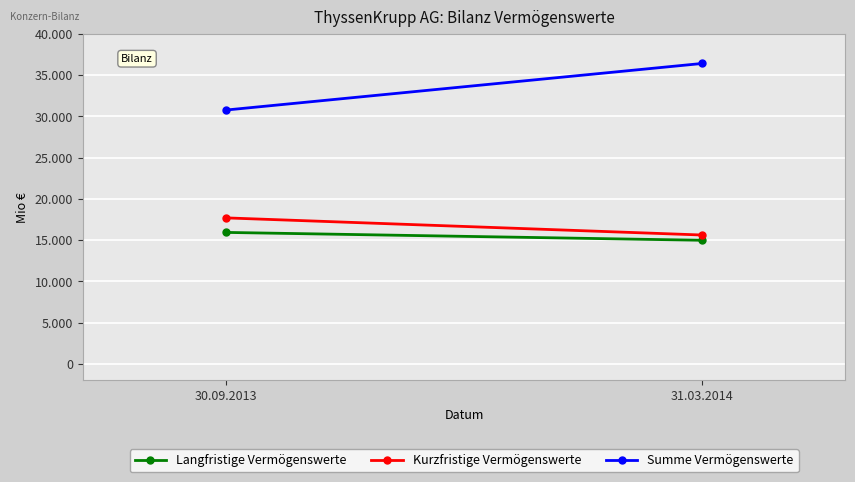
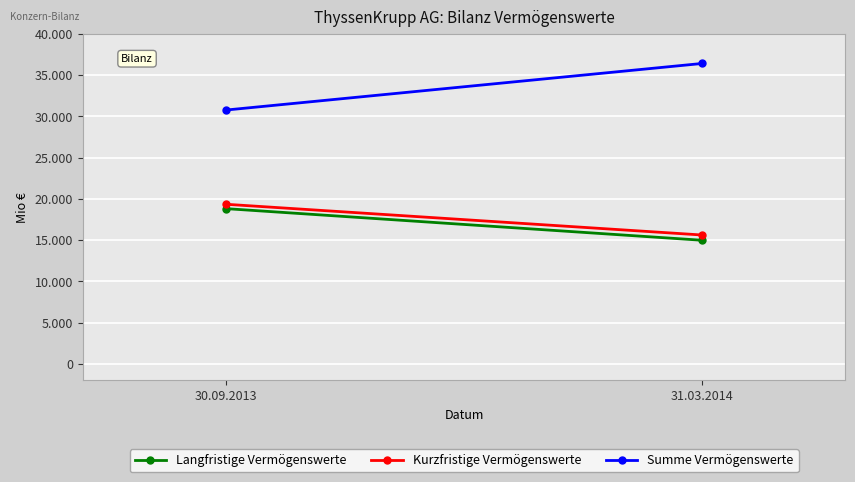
Langfristige Vermögenswerte, 30.09.2013: 16 -> 19
Kurzfristige Vermögenswerte, 30.09.2013: 18 -> 19
